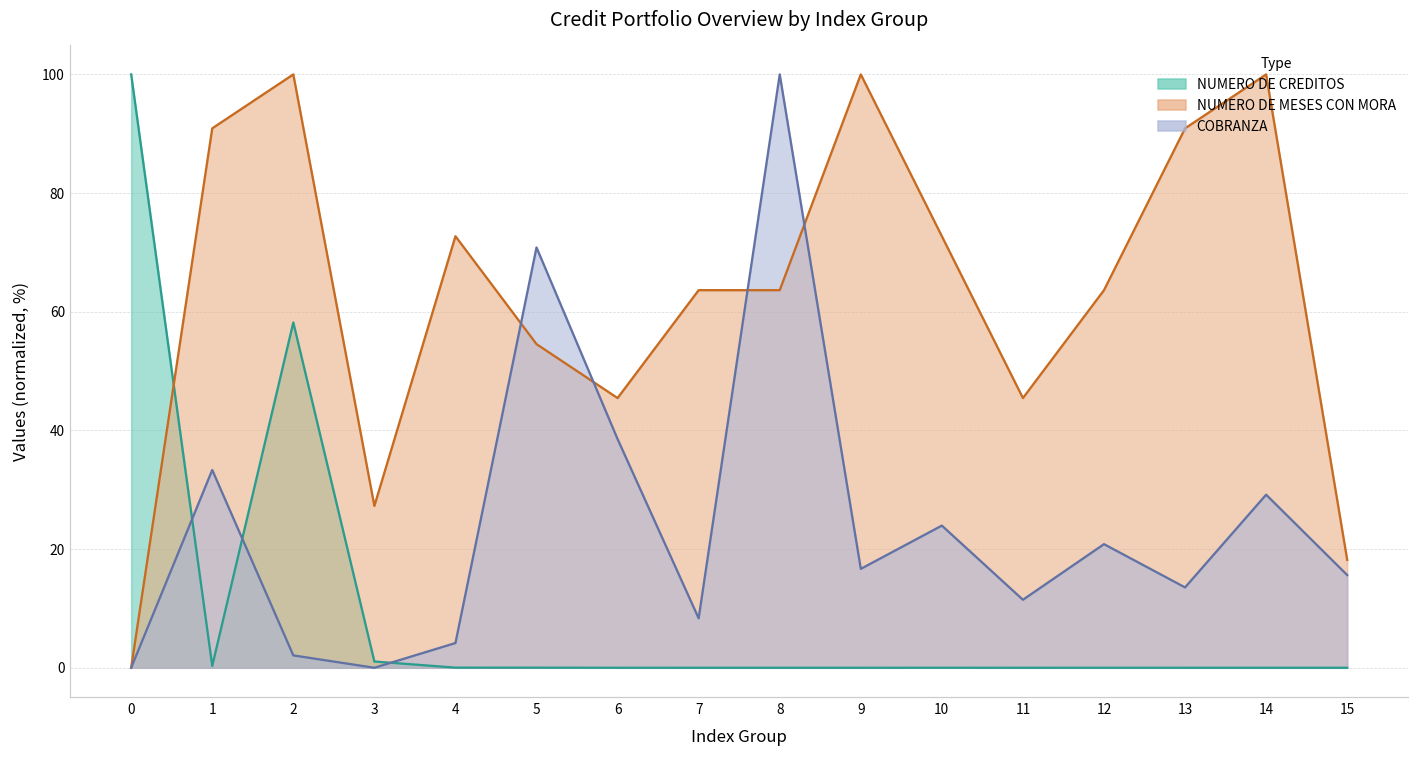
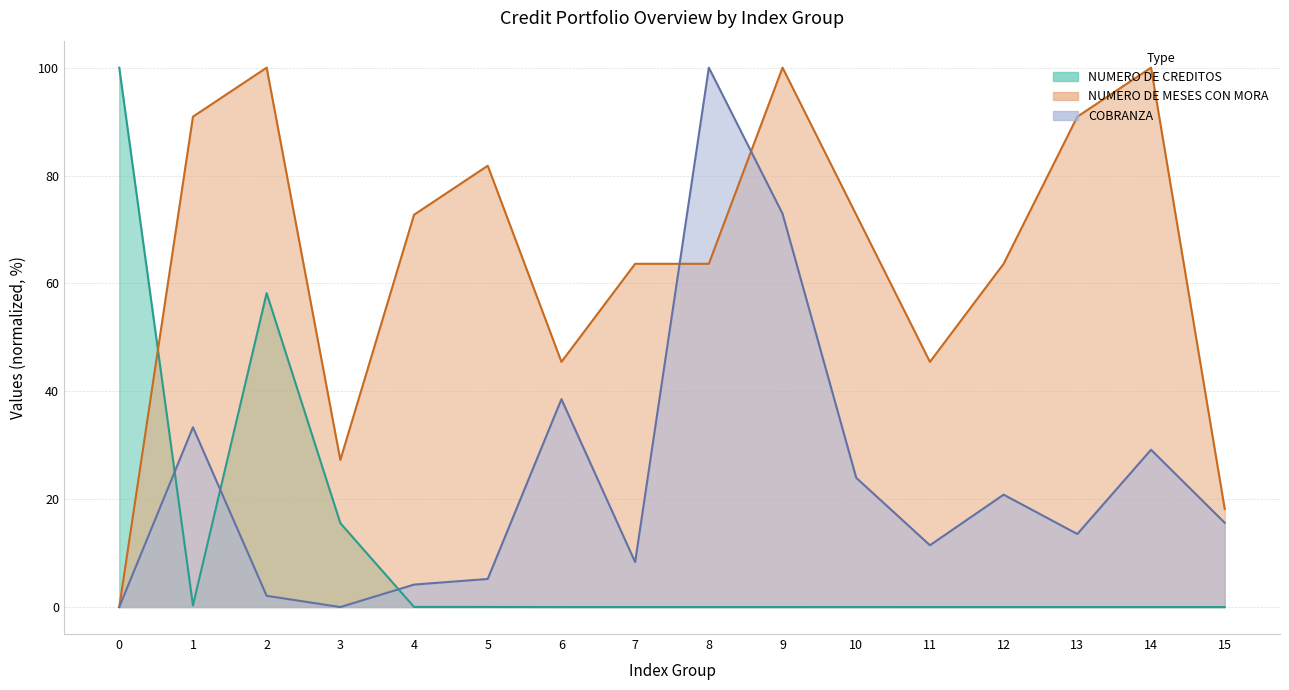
NUMERO DE CREDITOS, 3: 1 -> 16
NUMERO DE MESES CON MORA, 5: 55 -> 82
COBRANZA, 5: 71 -> 5
COBRANZA, 9: 17 -> 73
